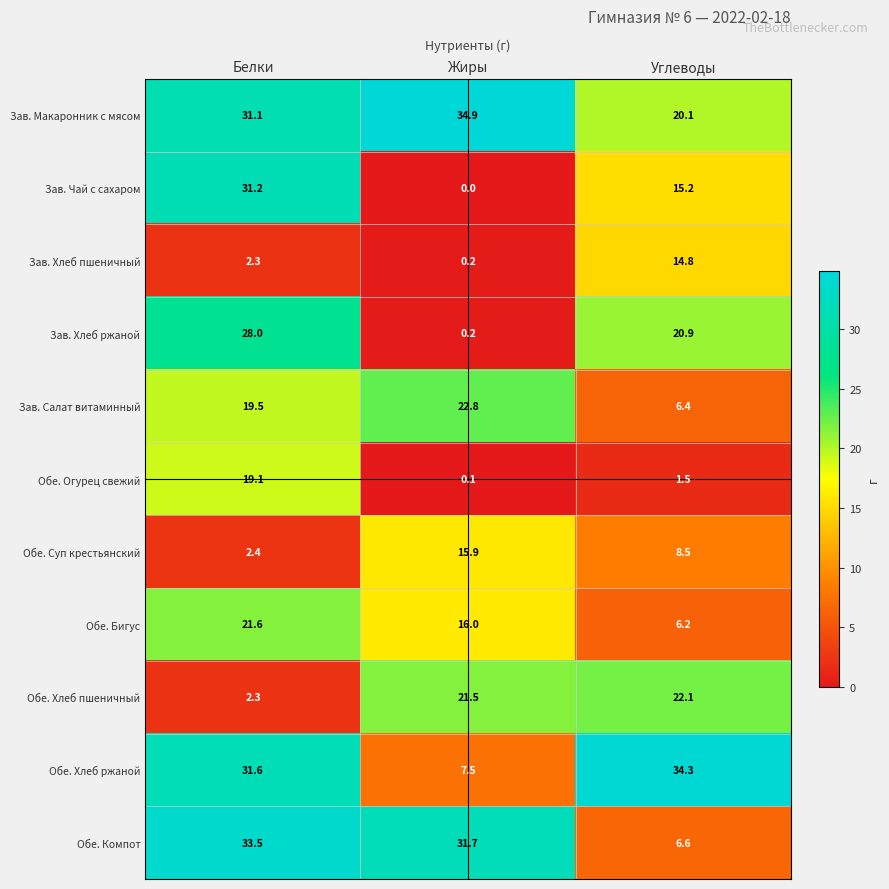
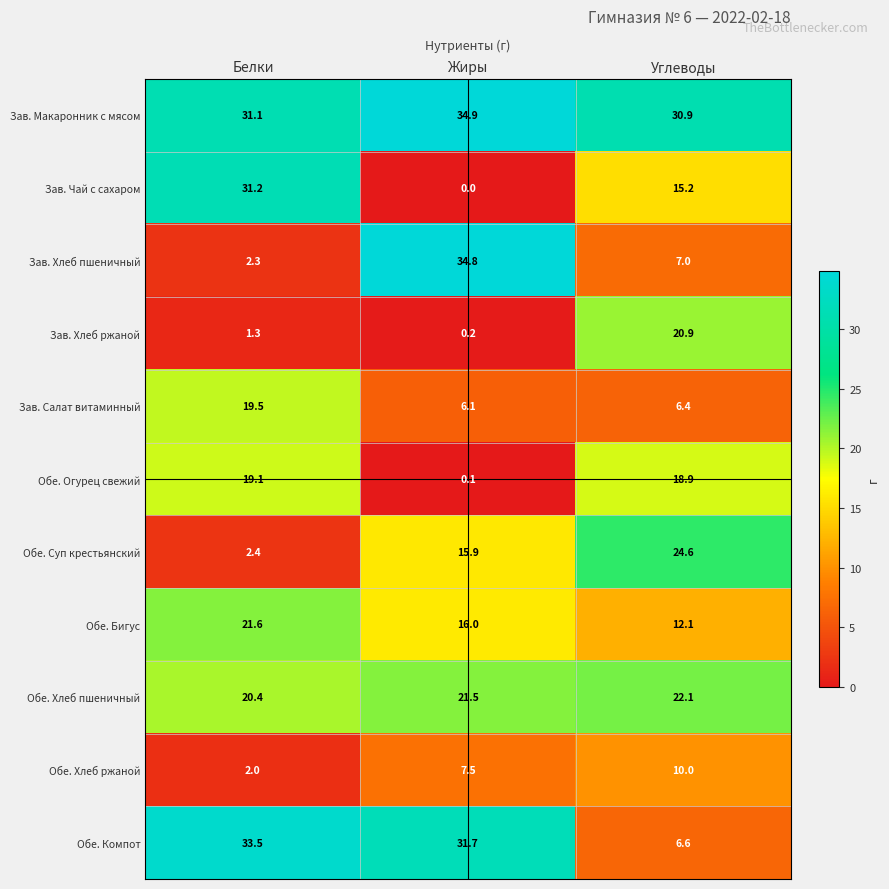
Зав. Макаронник с мясом, Углеводы: 20.1 -> 30.9
Зав. Хлеб пшеничный, Жиры: 0.2 -> 34.8
Зав. Хлеб пшеничный, Углеводы: 14.8 -> 7.0
Зав. Хлеб ржаной, Белки: 28.0 -> 1.3
Зав. Салат витаминный, Жиры: 22.8 -> 6.1
Обе. Огурец свежий, Углеводы: 1.5 -> 18.9
Обе. Суп крестьянский, Углеводы: 8.5 -> 24.6
Обе. Бигус, Углеводы: 6.2 -> 12.1
Обе. Хлеб пшеничный, Белки: 2.3 -> 20.4
Обе. Хлеб ржаной, Белки: 31.6 -> 2.0
Обе. Хлеб ржаной, Углеводы: 34.3 -> 10.0
